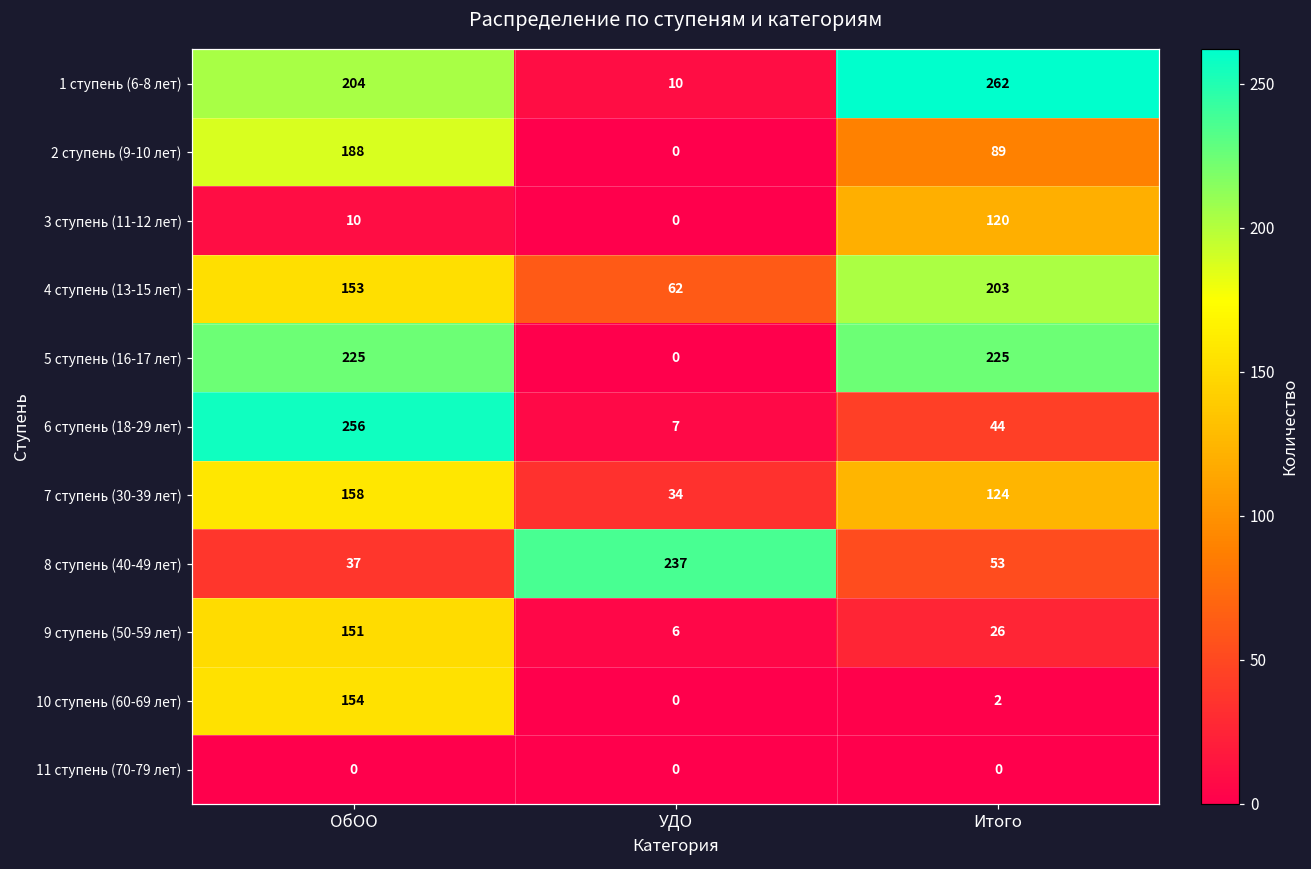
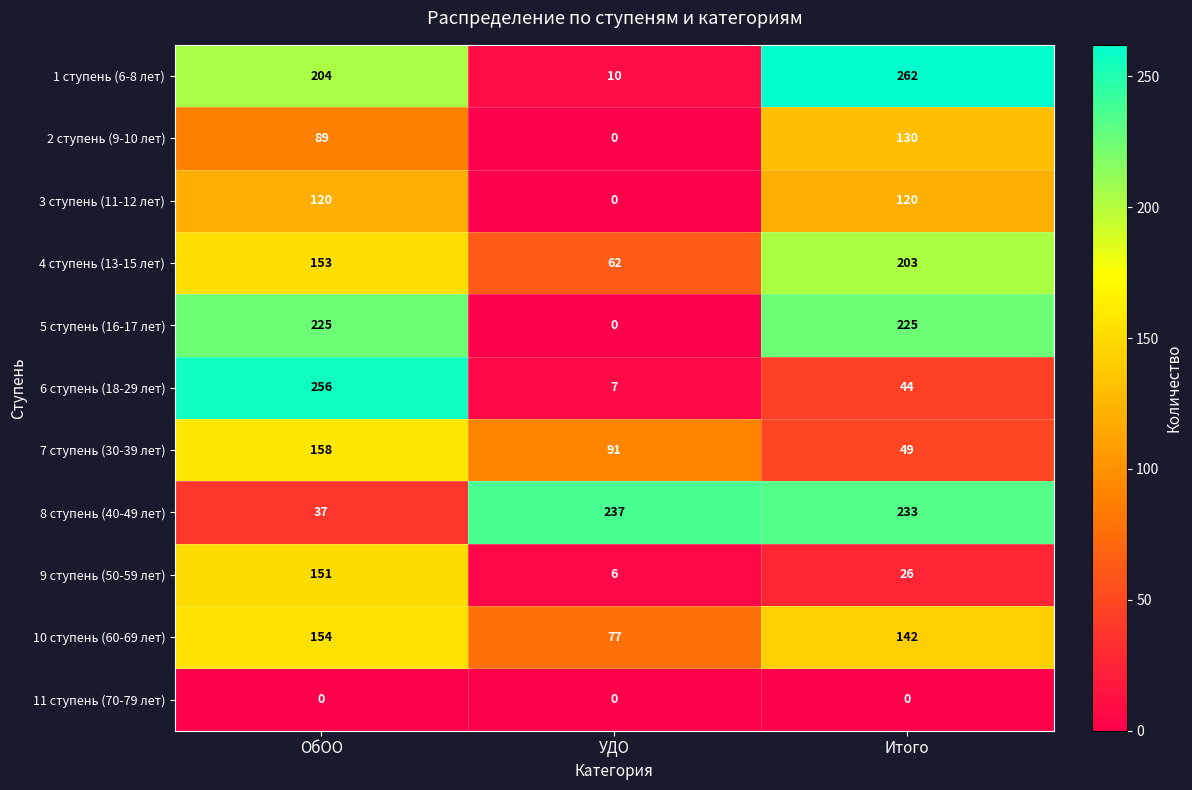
2 ступень (9-10 лет), ОбОО: 188 -> 89
2 ступень (9-10 лет), Итого: 89 -> 130
3 ступень (11-12 лет), ОбОО: 10 -> 120
7 ступень (30-39 лет), УДО: 34 -> 91
7 ступень (30-39 лет), Итого: 124 -> 49
8 ступень (40-49 лет), Итого: 53 -> 233
10 ступень (60-69 лет), УДО: 0 -> 77
10 ступень (60-69 лет), Итого: 2 -> 142
